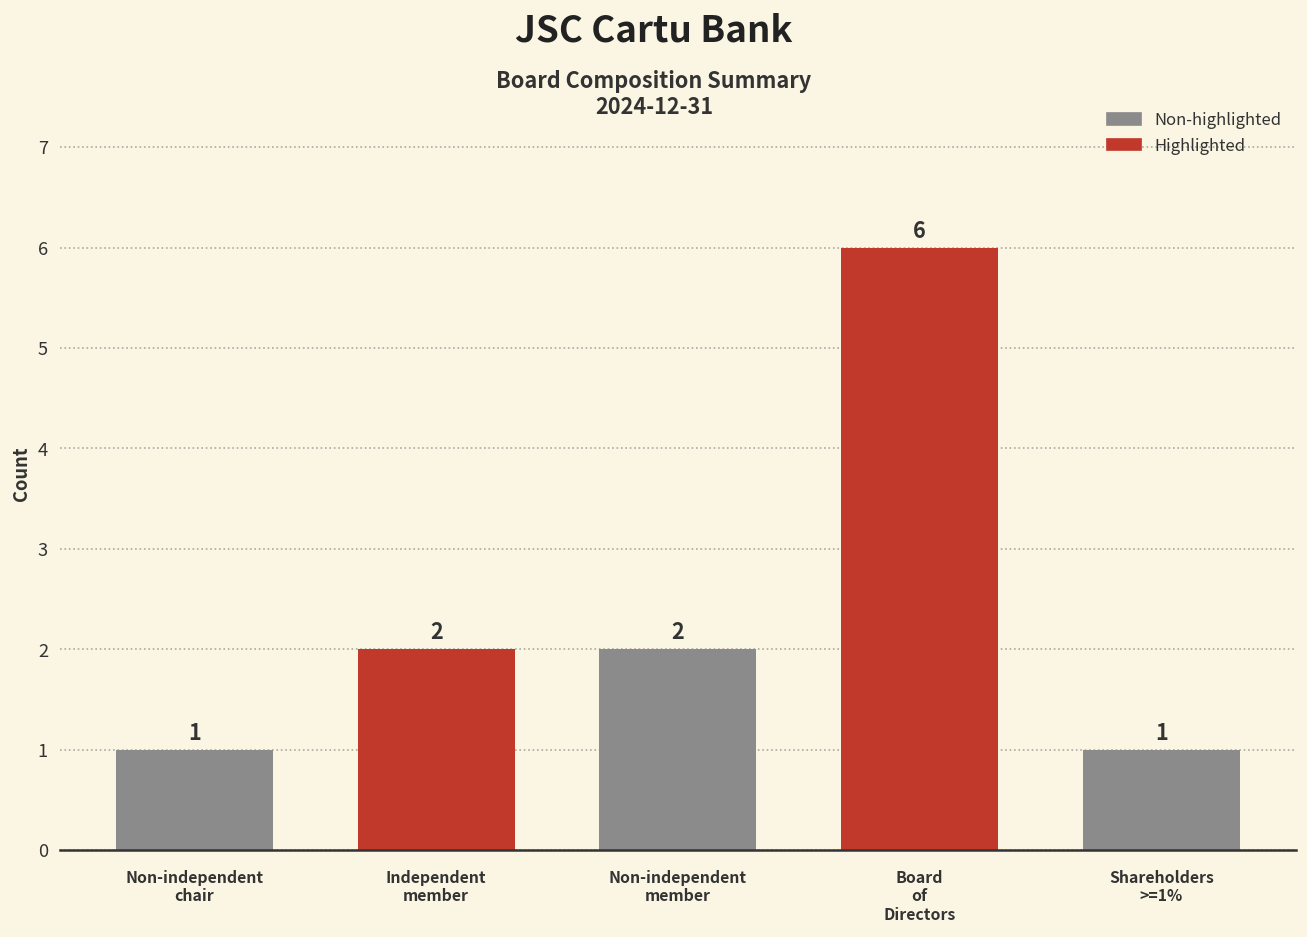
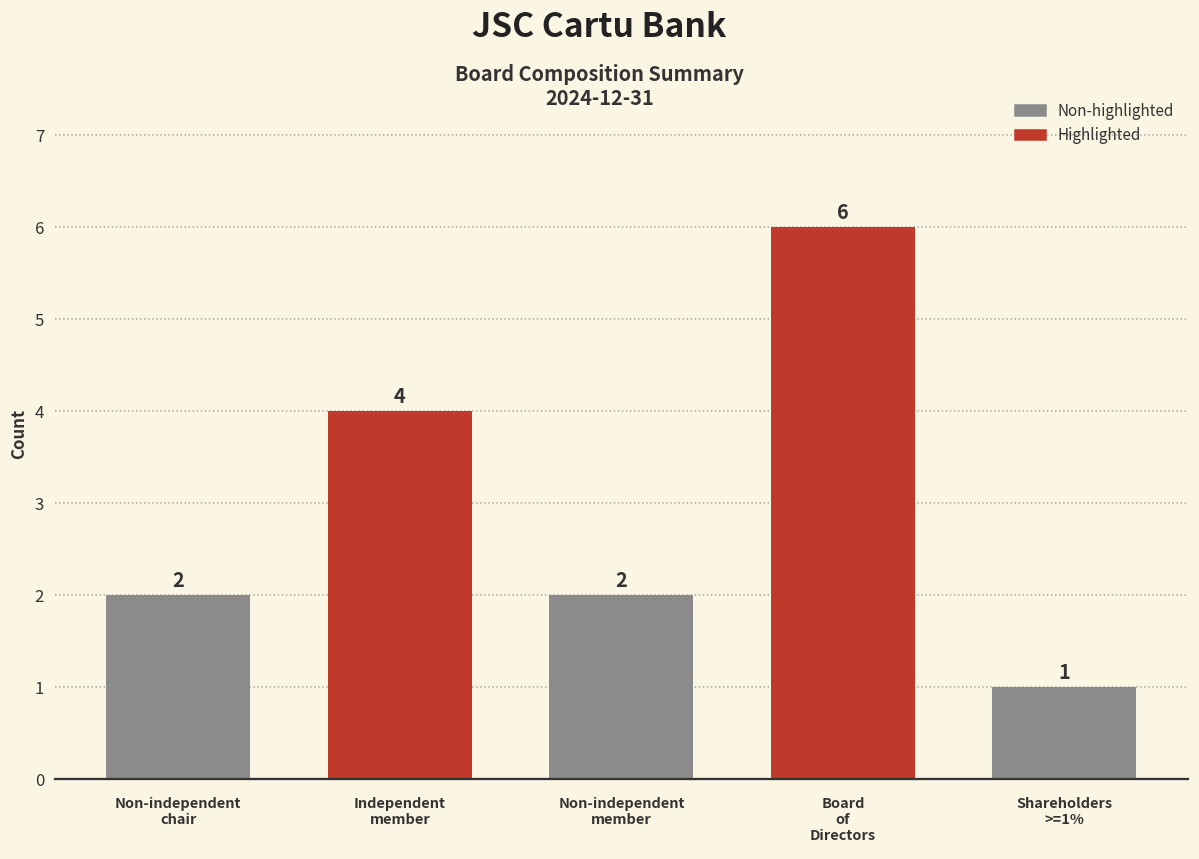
Non-independent chair: 1 -> 2
Independent member: 2 -> 4
